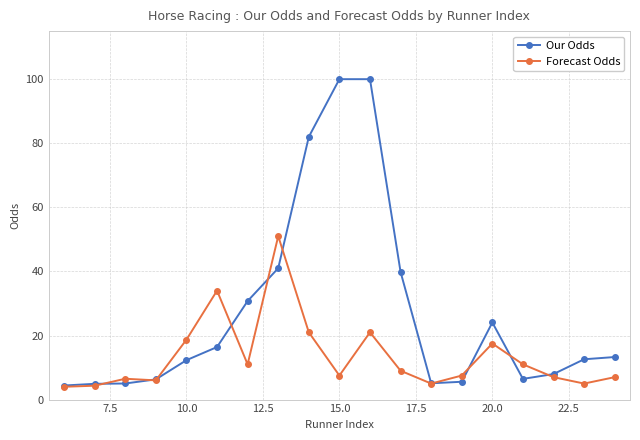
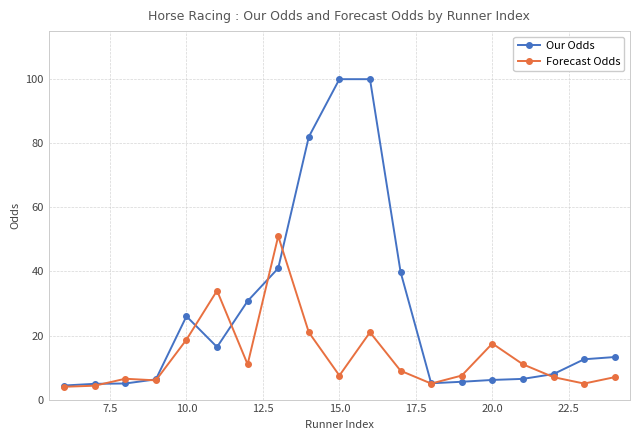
Our Odds, 10.0: 12 -> 26
Our Odds, 20.0: 24 -> 6
